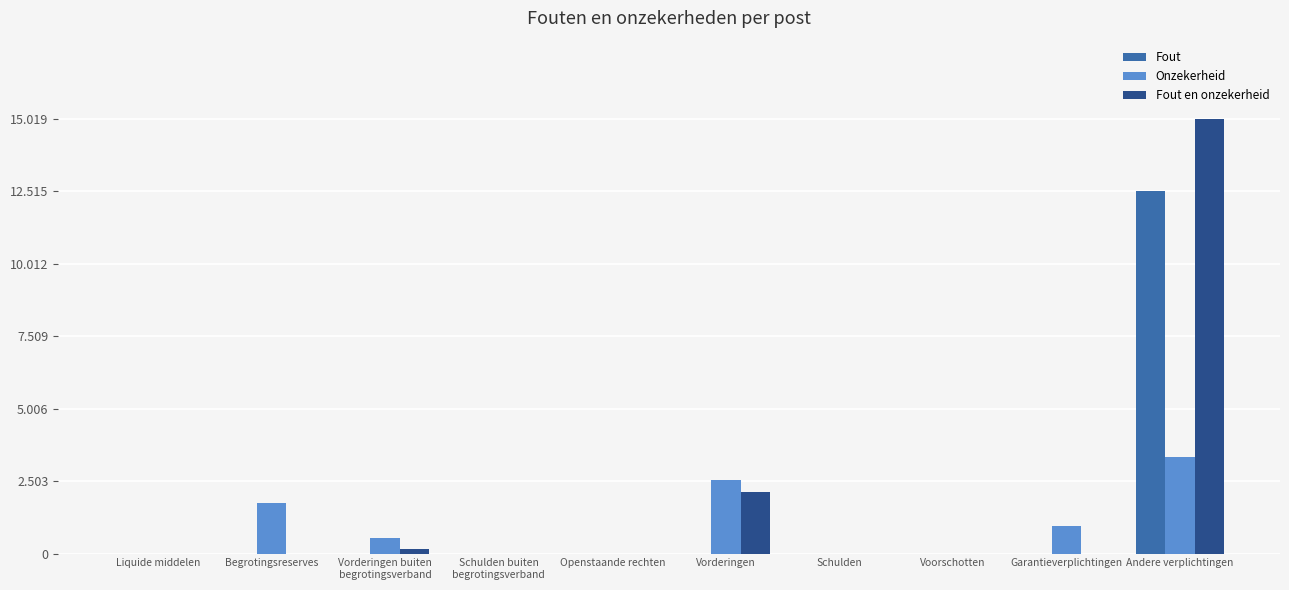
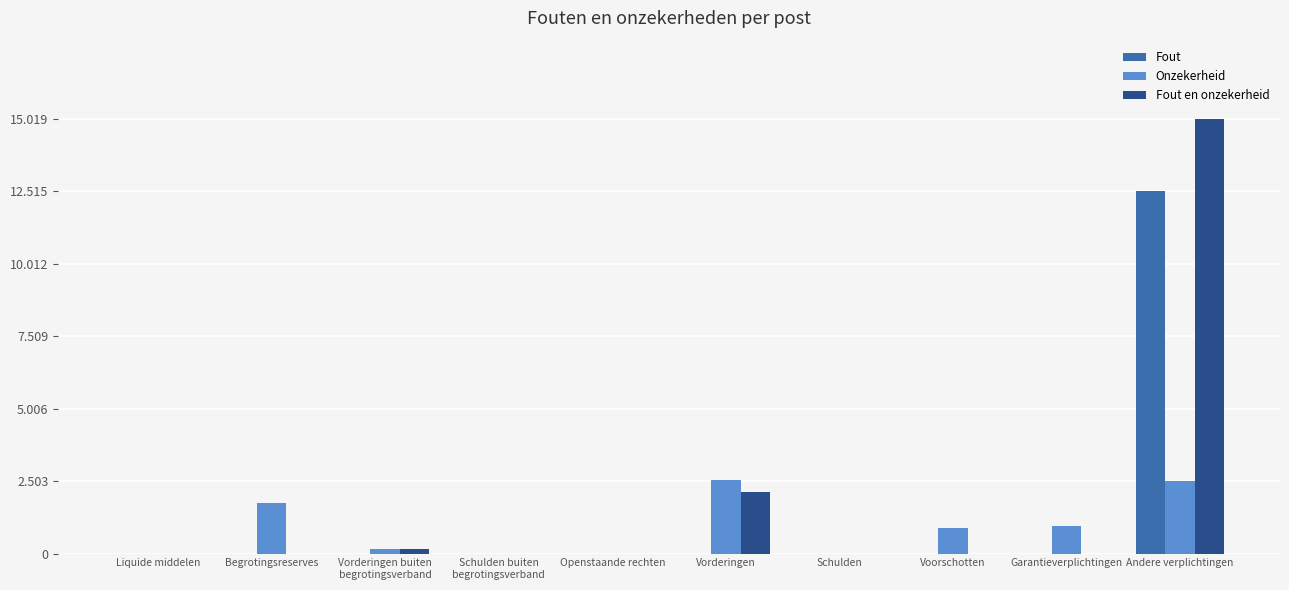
Onzekerheid, Vorderingen buiten begrotingsverband: 0.5 -> 0.2
Onzekerheid, Voorschotten: 0.0 -> 0.9
Onzekerheid, Andere verplichtingen: 3.3 -> 2.5
